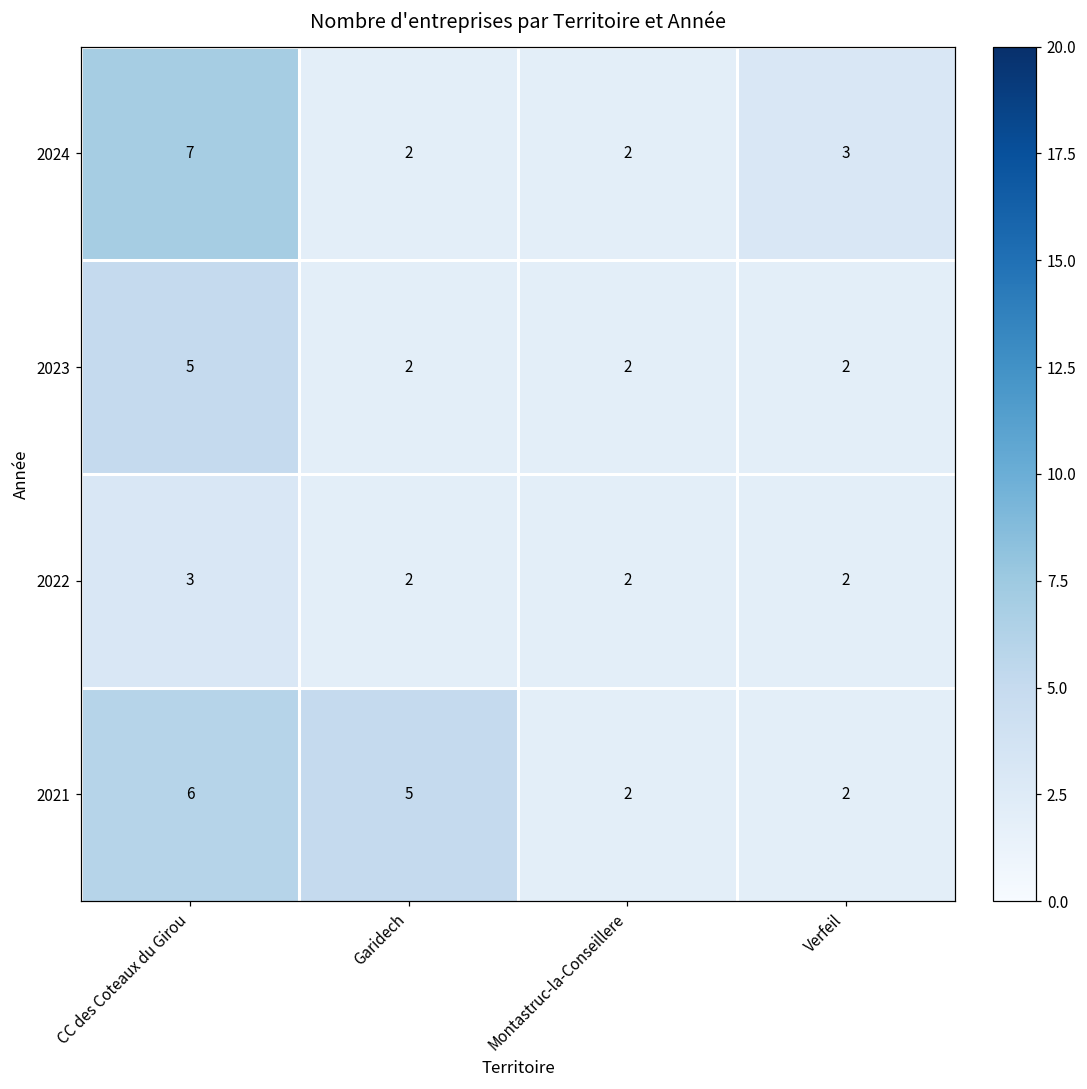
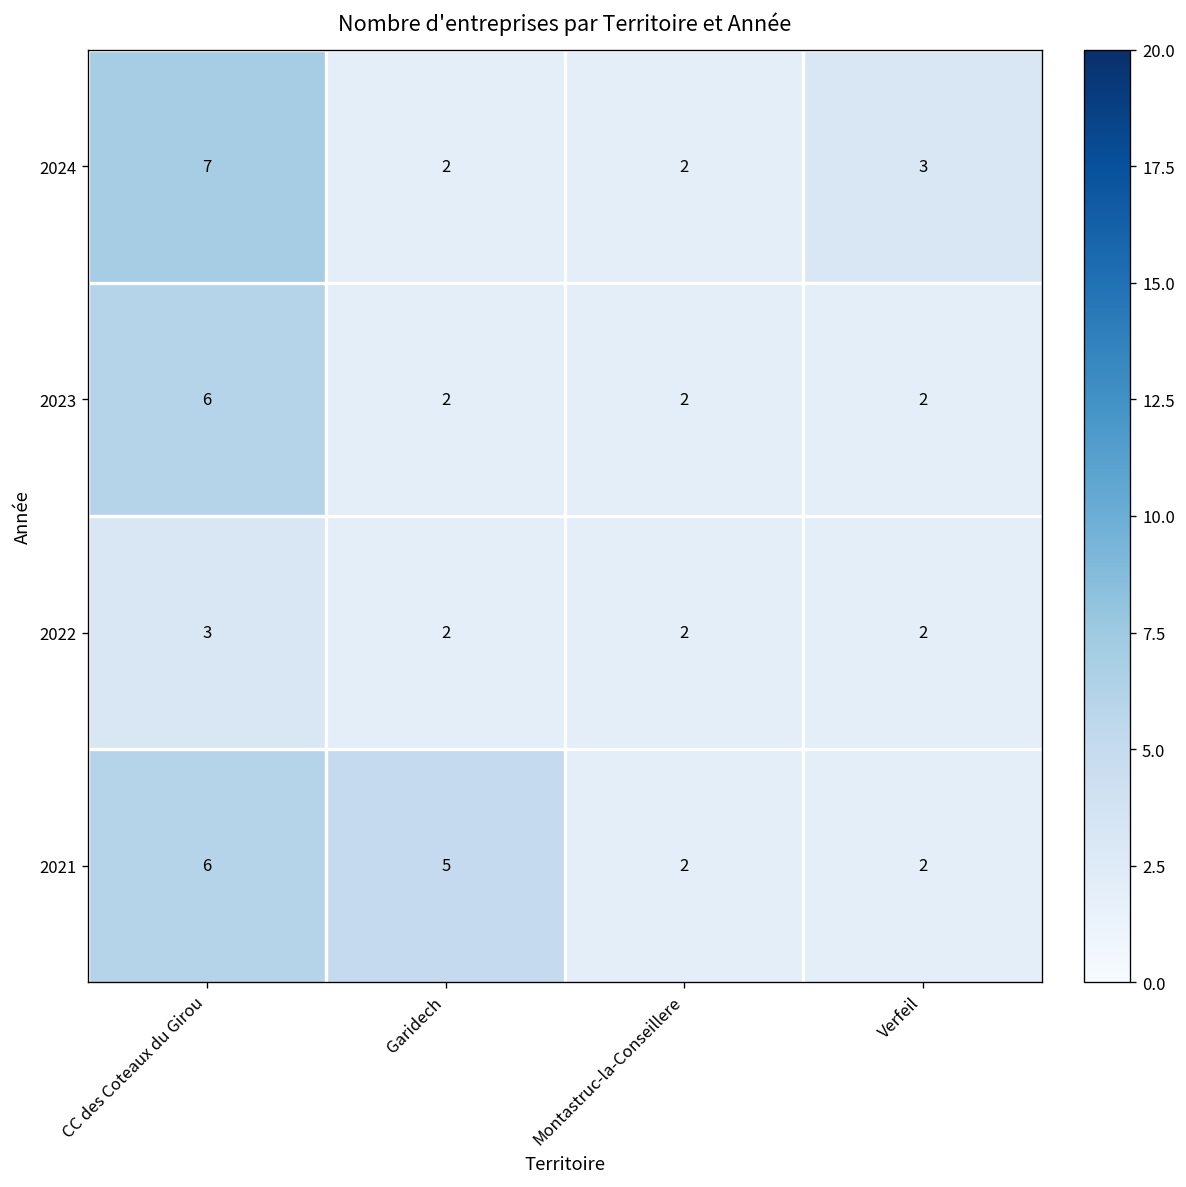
2023, CC des Coteaux du Girou: 5 -> 6
